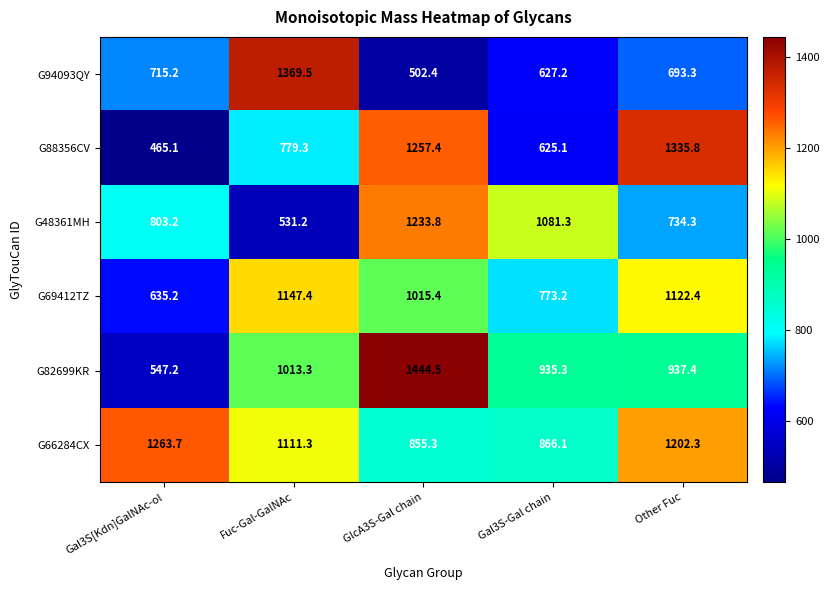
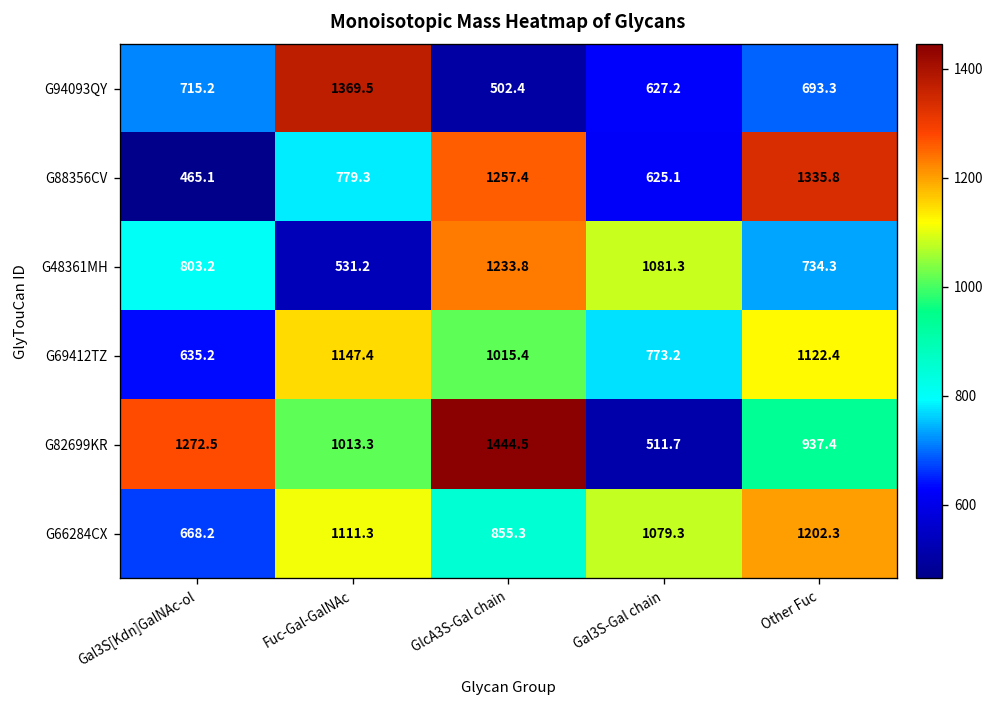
G82699KR, Gal3S[Kdn]GalNAc-ol: 547.2 -> 1272.5
G82699KR, Gal3S-Gal chain: 935.3 -> 511.7
G66284CX, Gal3S[Kdn]GalNAc-ol: 1263.7 -> 668.2
G66284CX, Gal3S-Gal chain: 866.1 -> 1079.3
